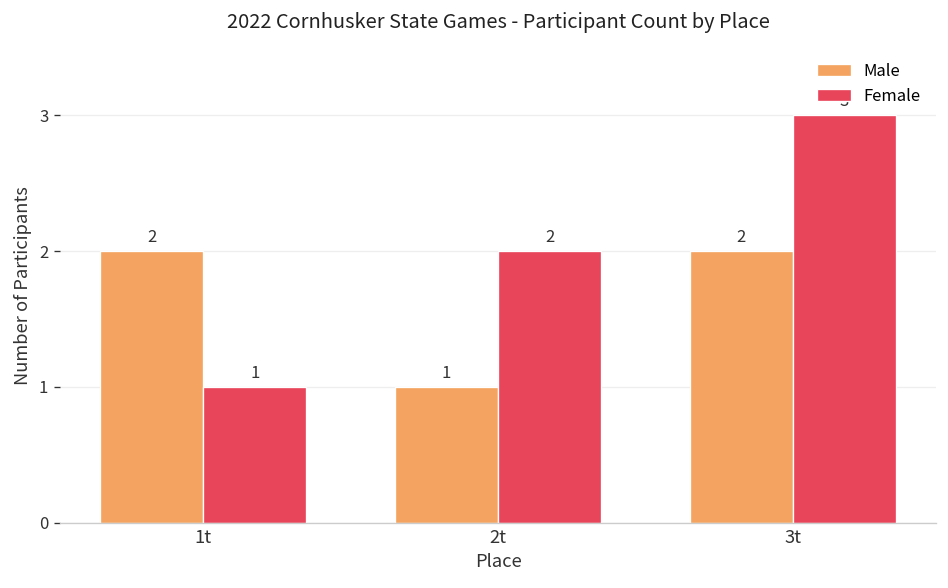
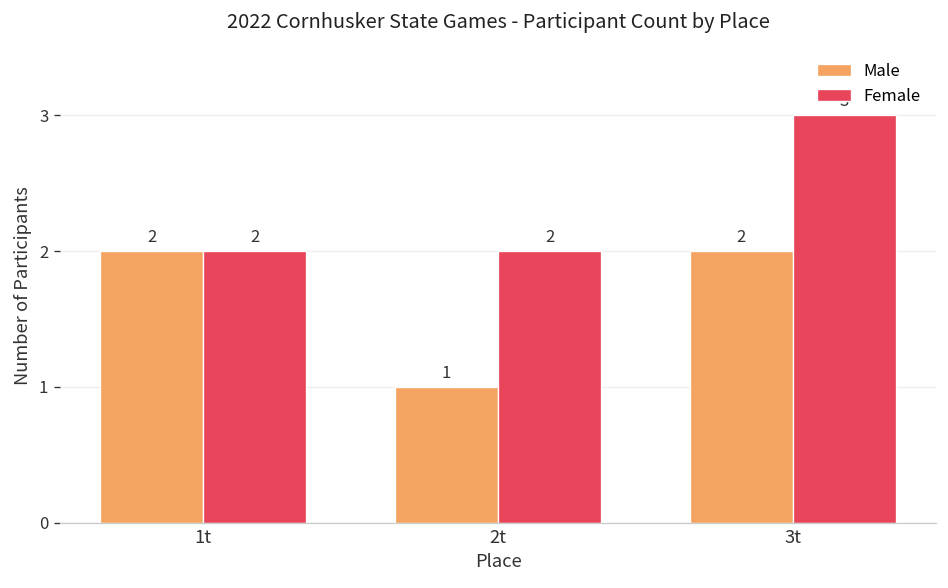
Female, 1t: 1 -> 2
